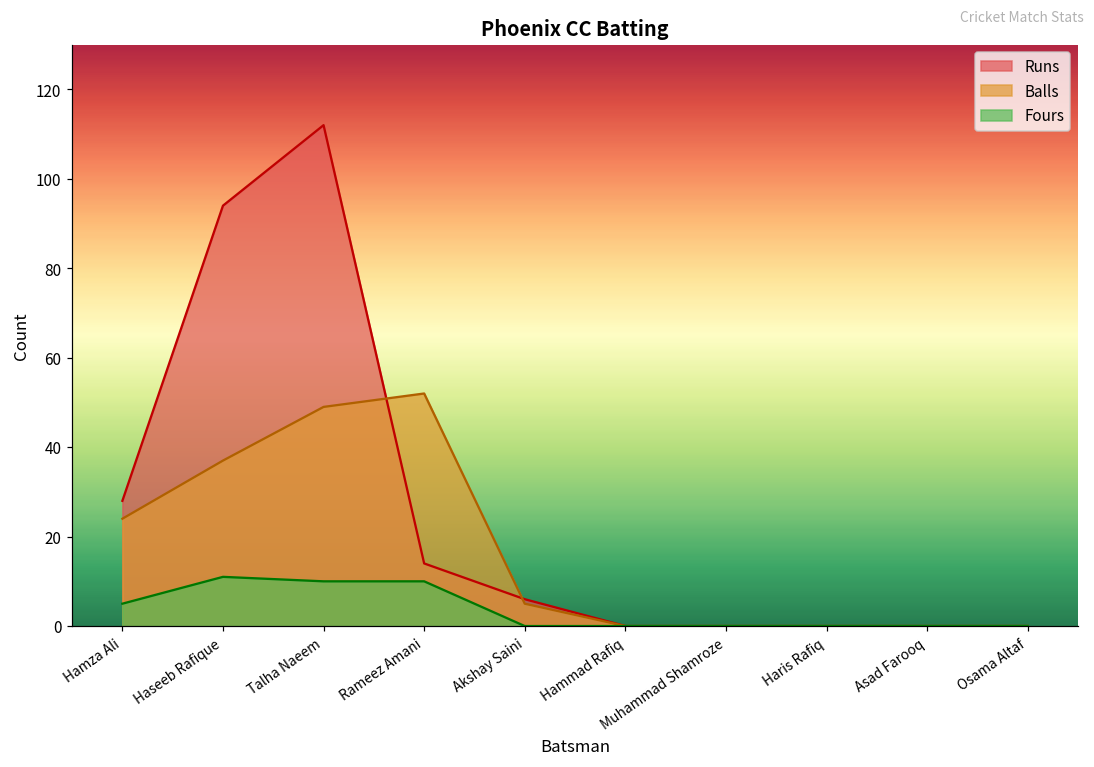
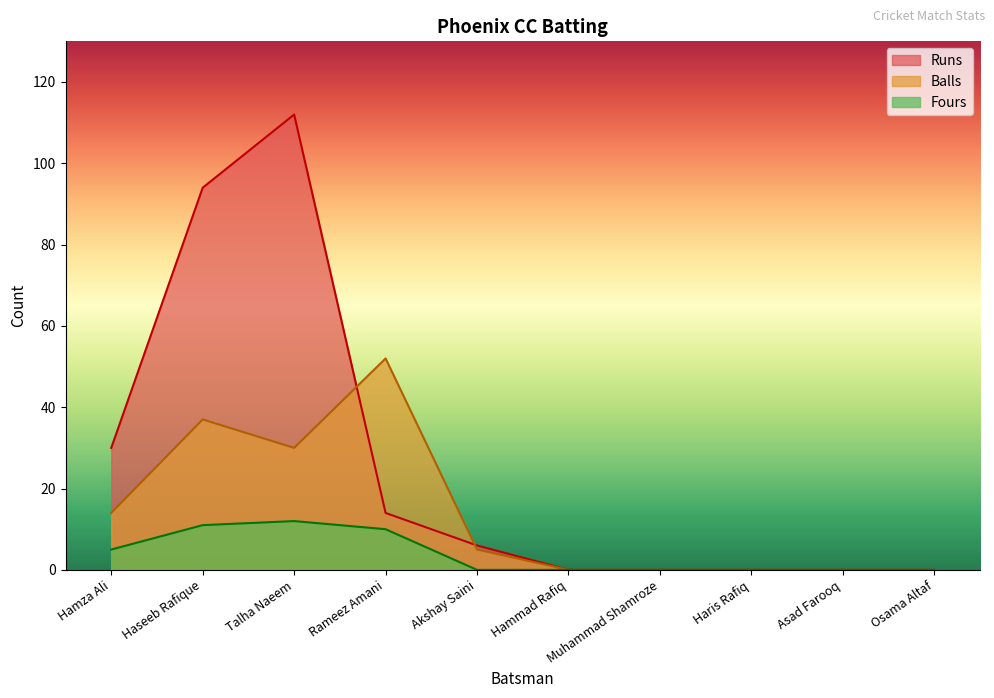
Runs, Hamza Ali: 28 -> 30
Balls, Hamza Ali: 24 -> 14
Balls, Talha Naeem: 49 -> 30
Fours, Talha Naeem: 10 -> 12
